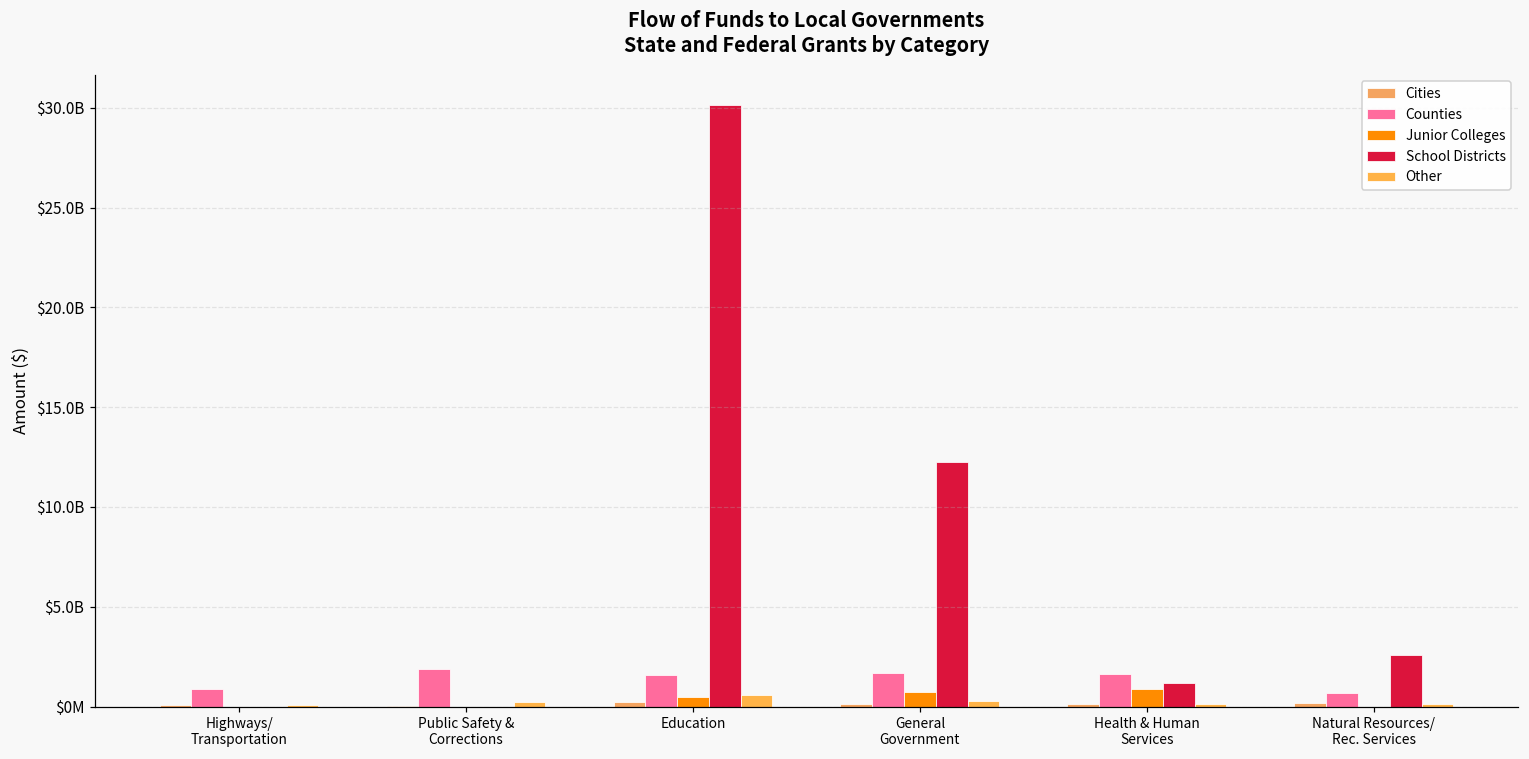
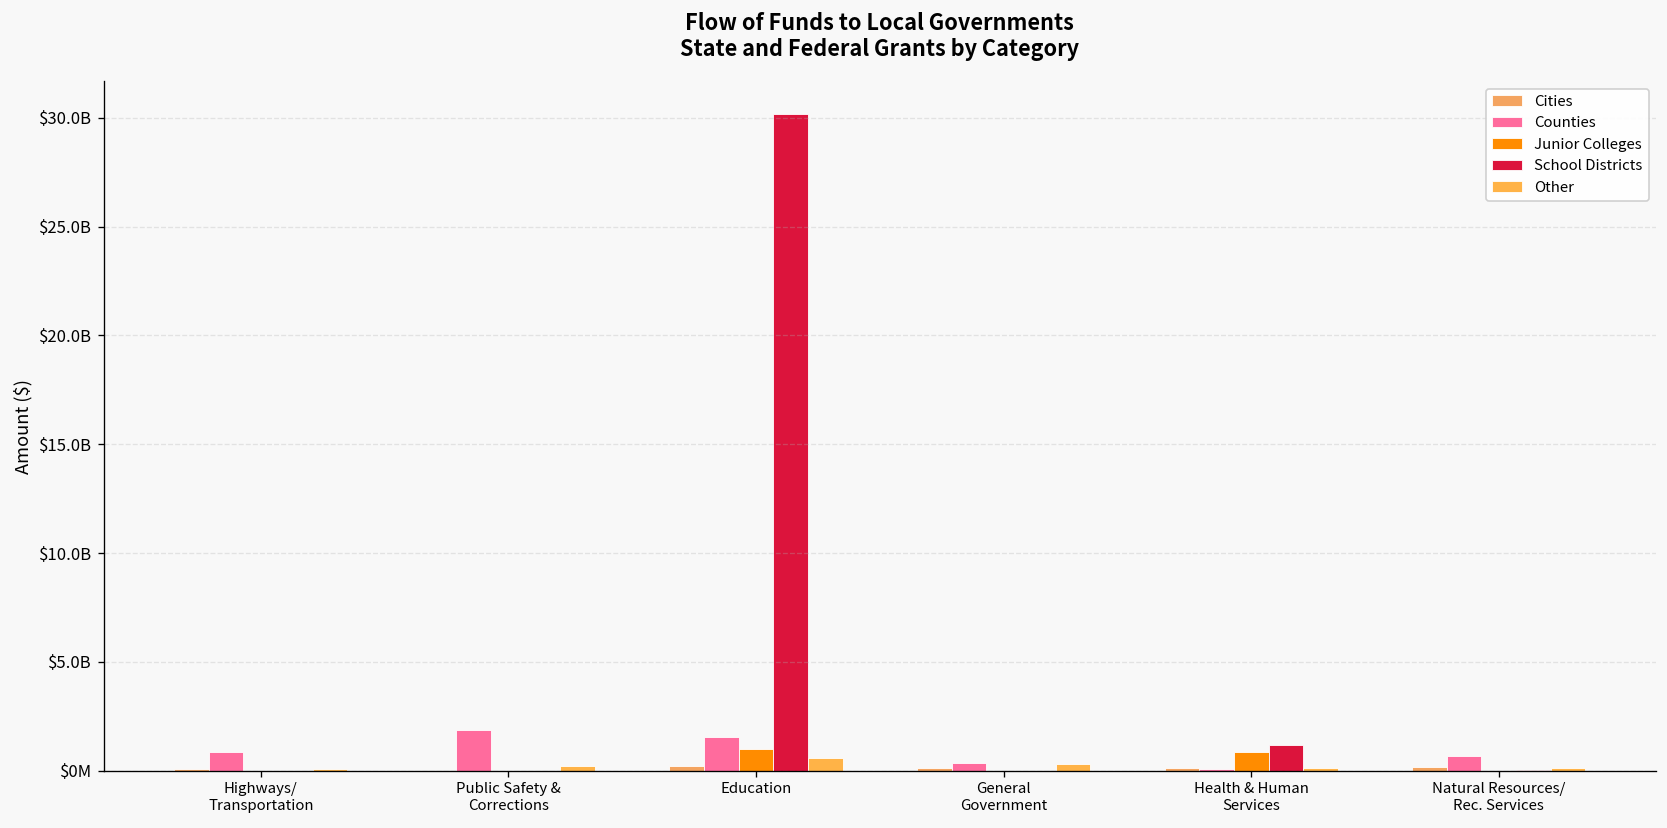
Junior Colleges, Education: $500000000 -> $1000000000
Counties, General Government: $1700000000 -> $300000000
Junior Colleges, General Government: $700000000 -> $0
School Districts, General Government: $12300000000 -> $0
Counties, Health & Human Services: $1600000000 -> $100000000
School Districts, Natural Resources/ Rec. Services: $2600000000 -> $0
